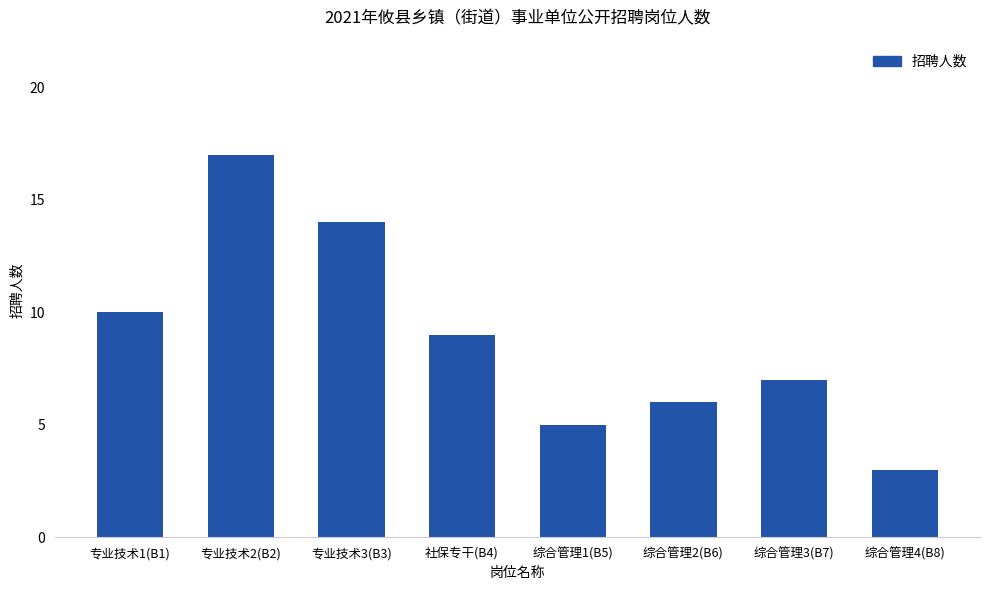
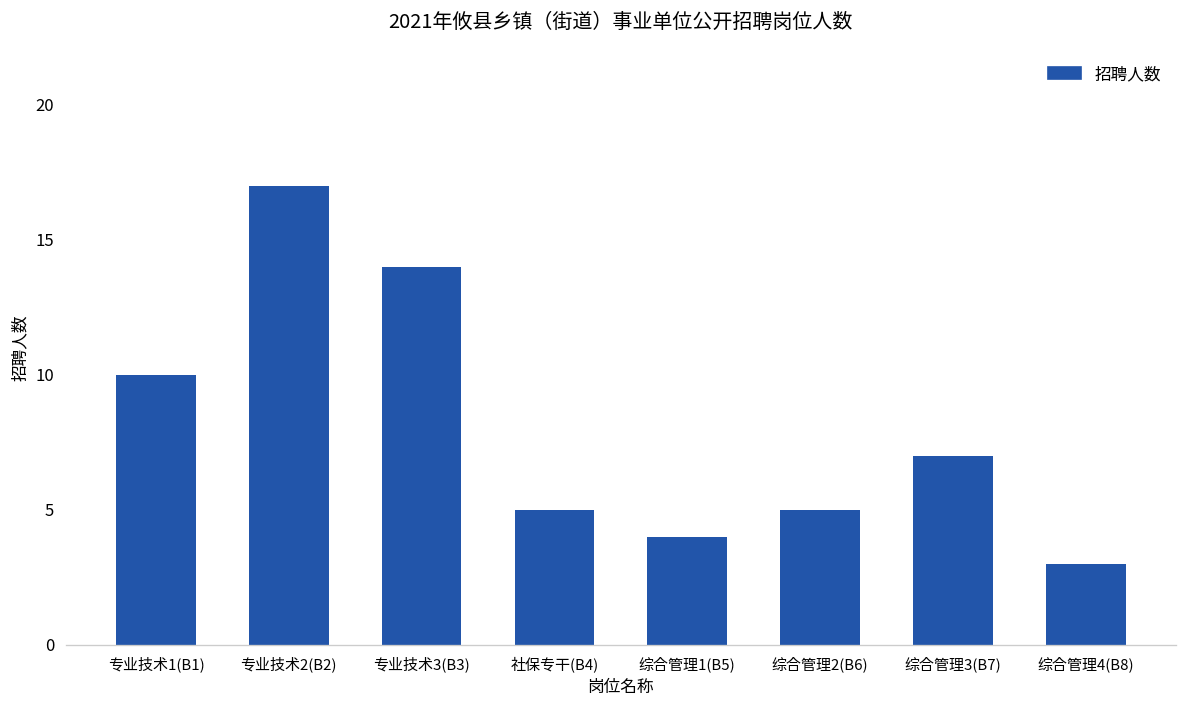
社保专干(B4): 9 -> 5
综合管理1(B5): 5 -> 4
综合管理2(B6): 6 -> 5
